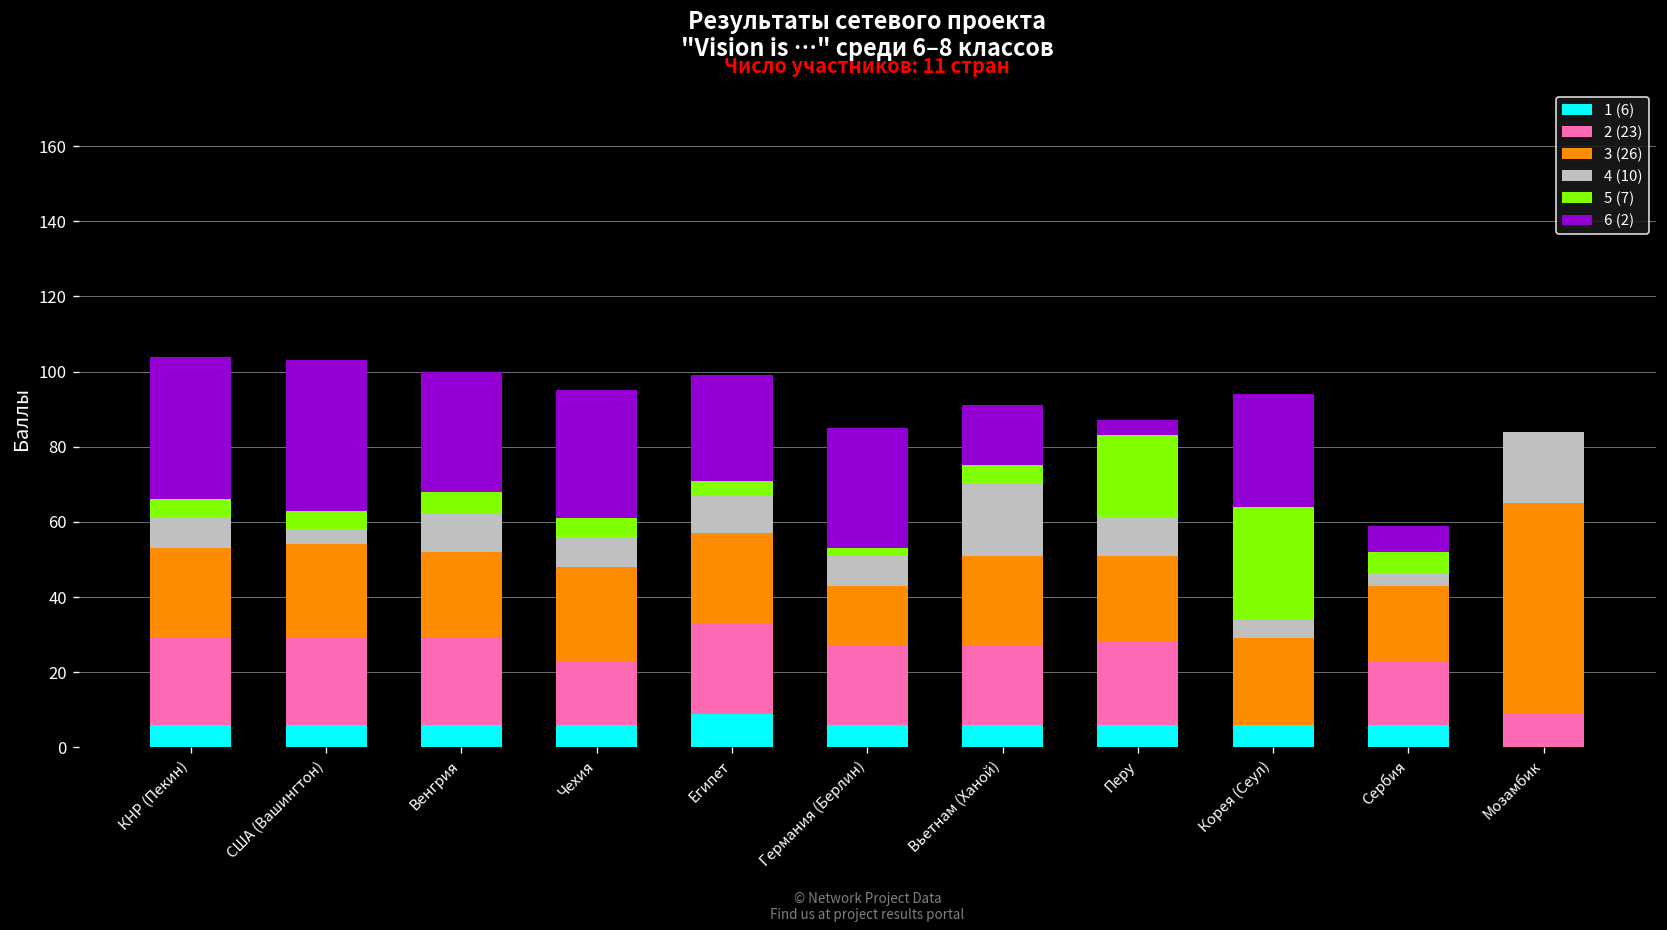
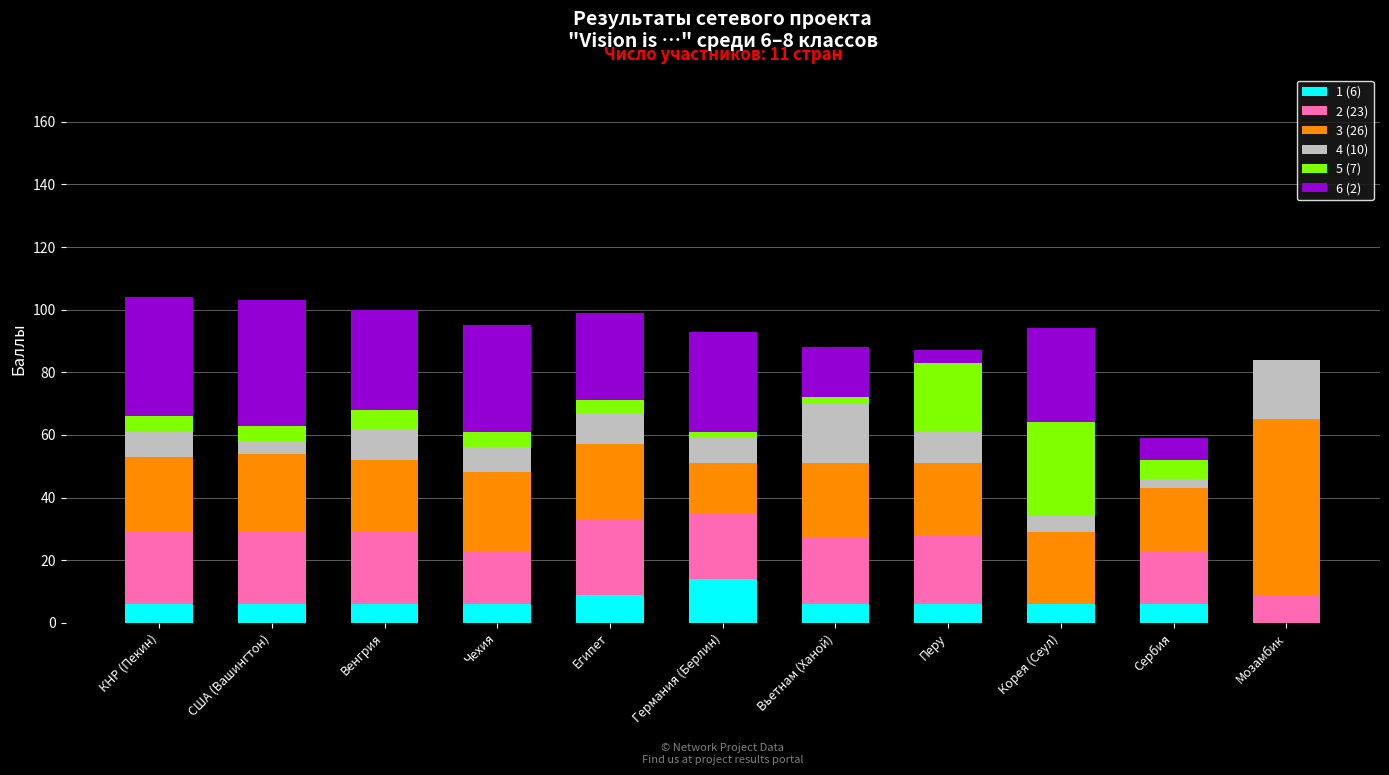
1 (6), Германия (Берлин): 6 -> 14
5 (7), Вьетнам (Ханой): 5 -> 2
